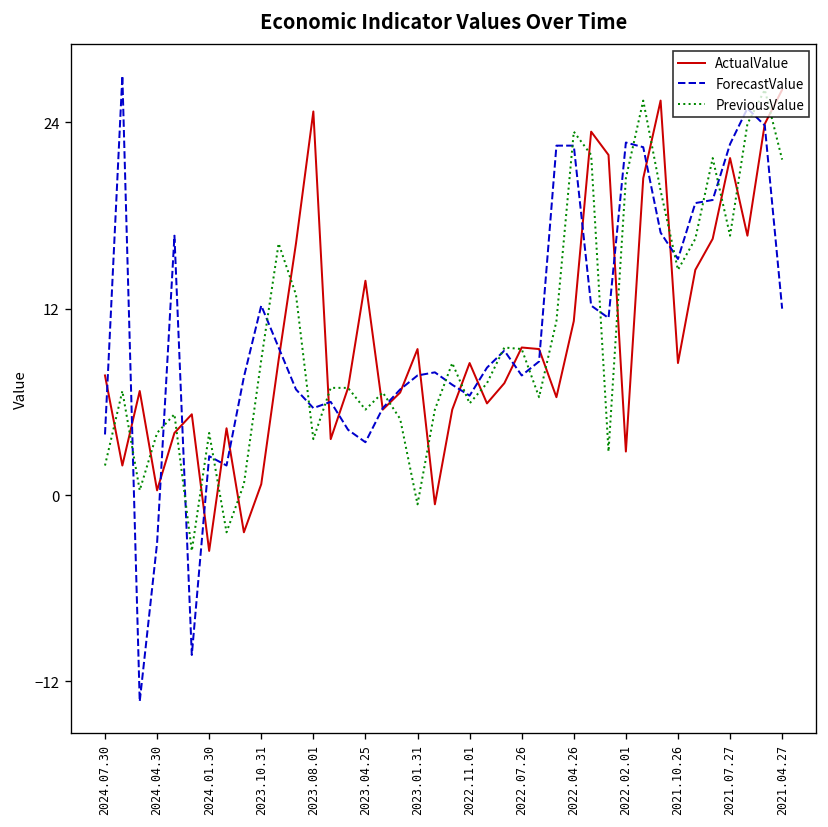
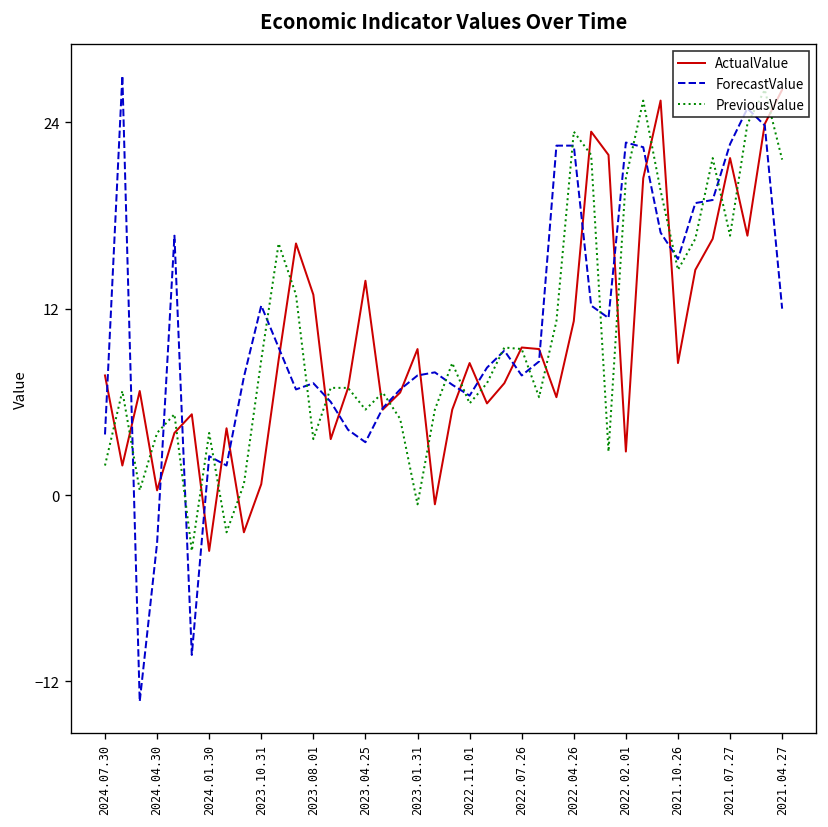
ActualValue, 2023.08.01: 24.7 -> 12.9
ForecastValue, 2023.08.01: 5.6 -> 7.2
